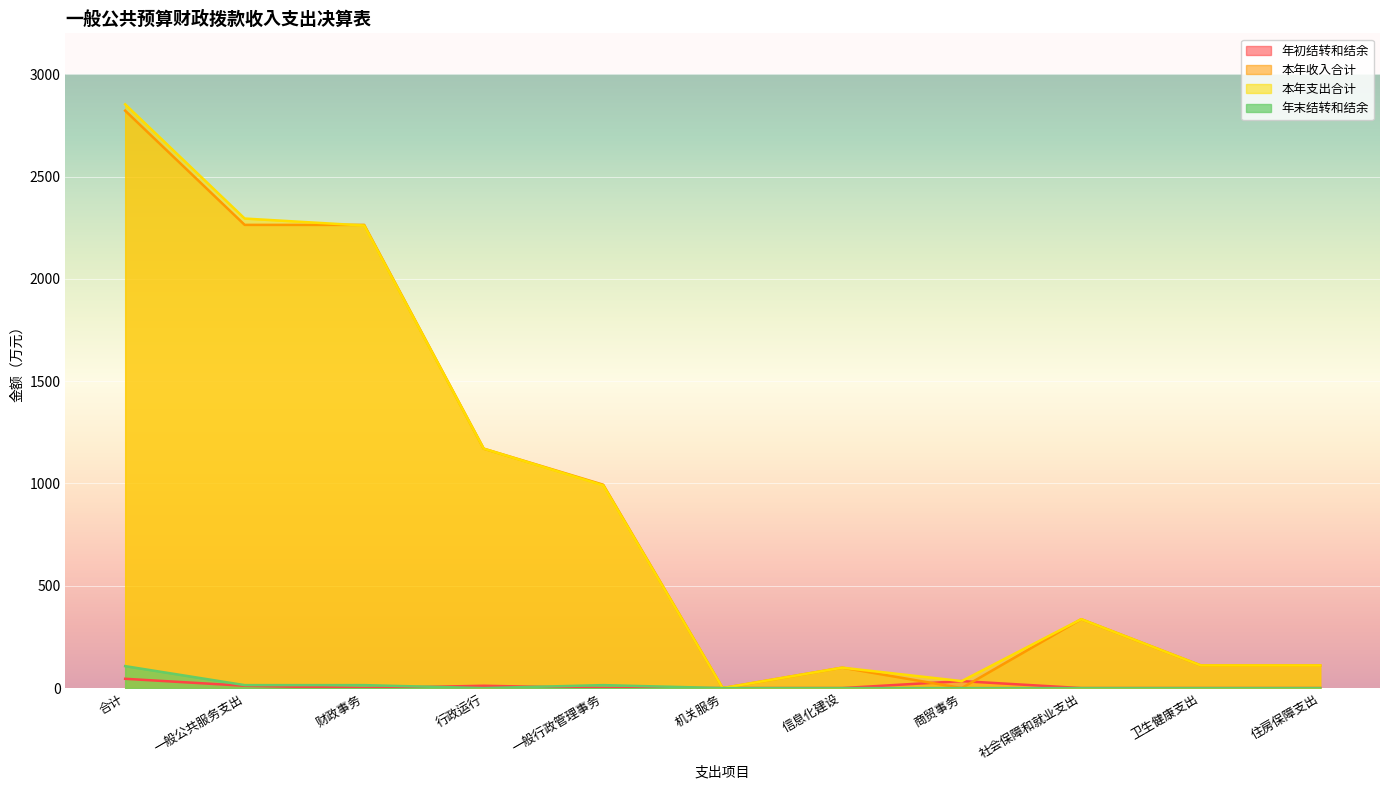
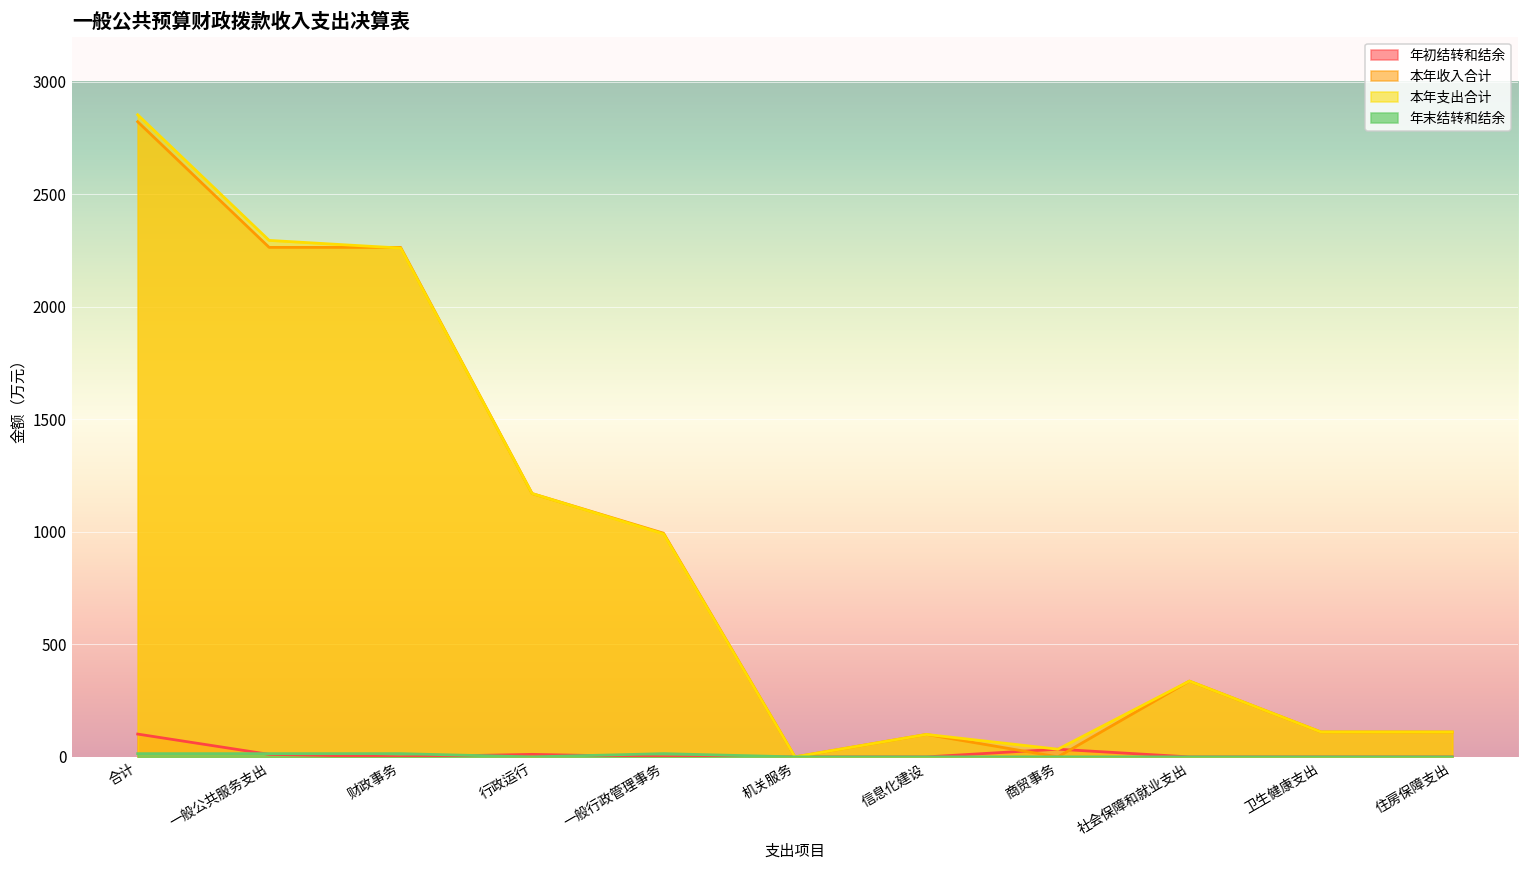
年初结转和结余, 合计: 50 -> 100
年末结转和结余, 合计: 110 -> 10
